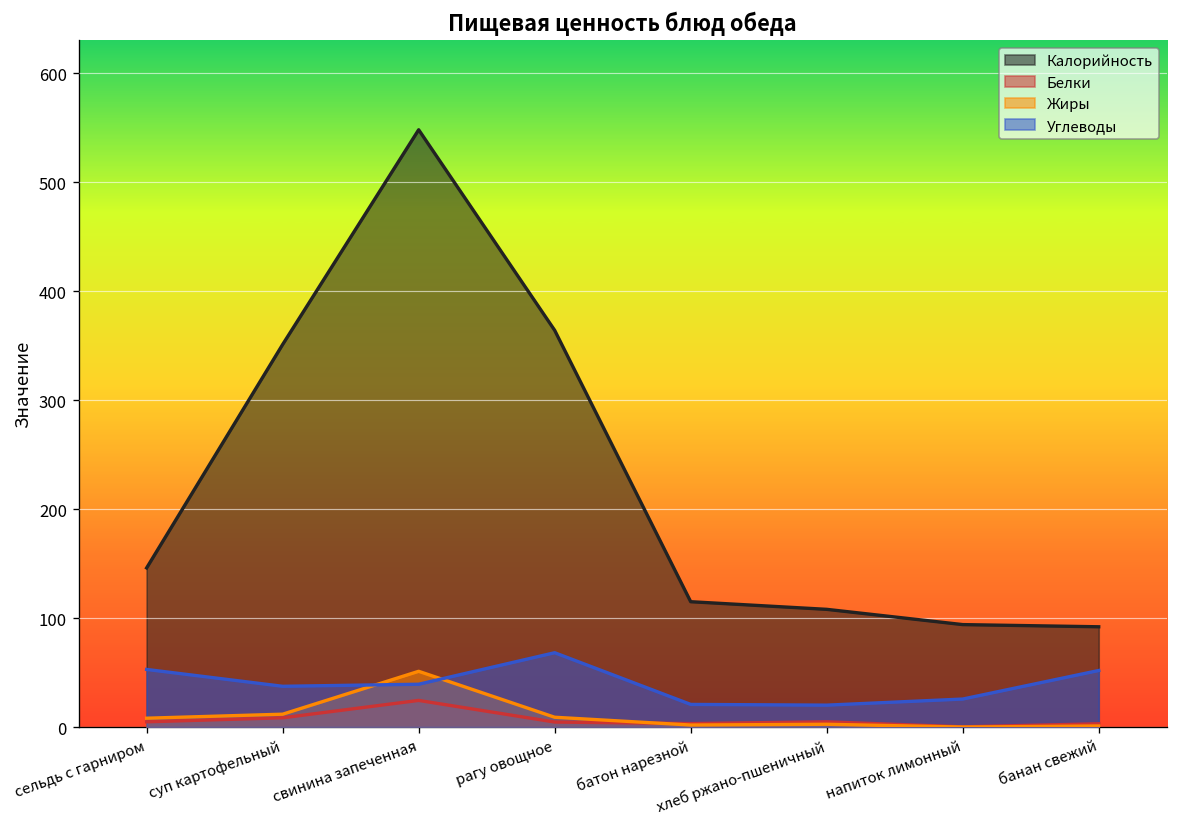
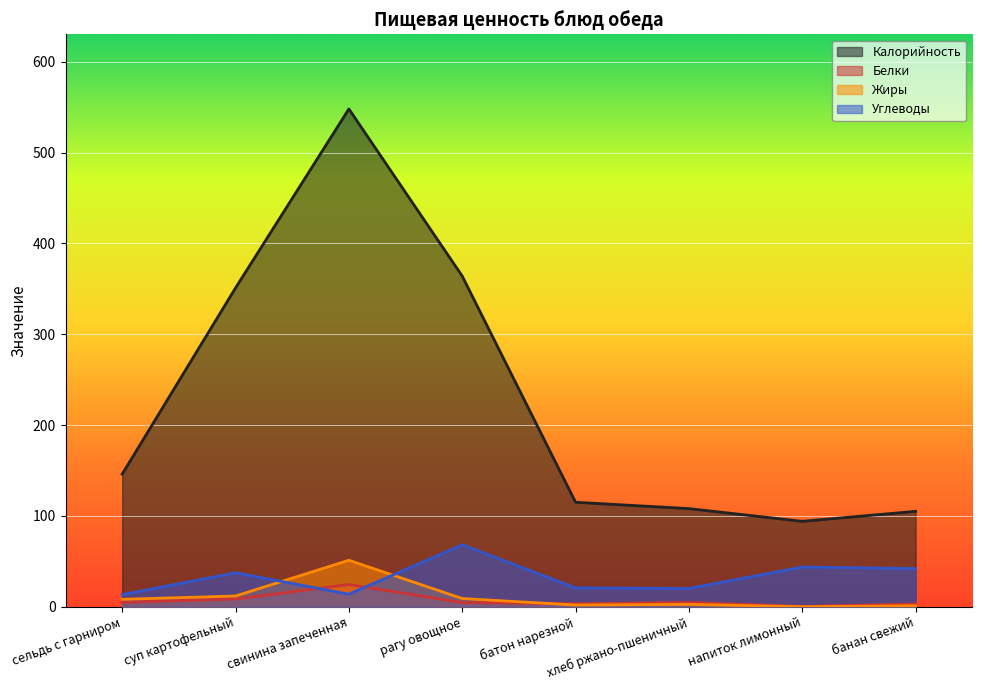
Углеводы, сельдь с гарниром: 50 -> 10
Углеводы, свинина запеченная: 40 -> 10
Углеводы, напиток лимонный: 30 -> 40
Калорийность, банан свежий: 90 -> 110
Углеводы, банан свежий: 50 -> 40
